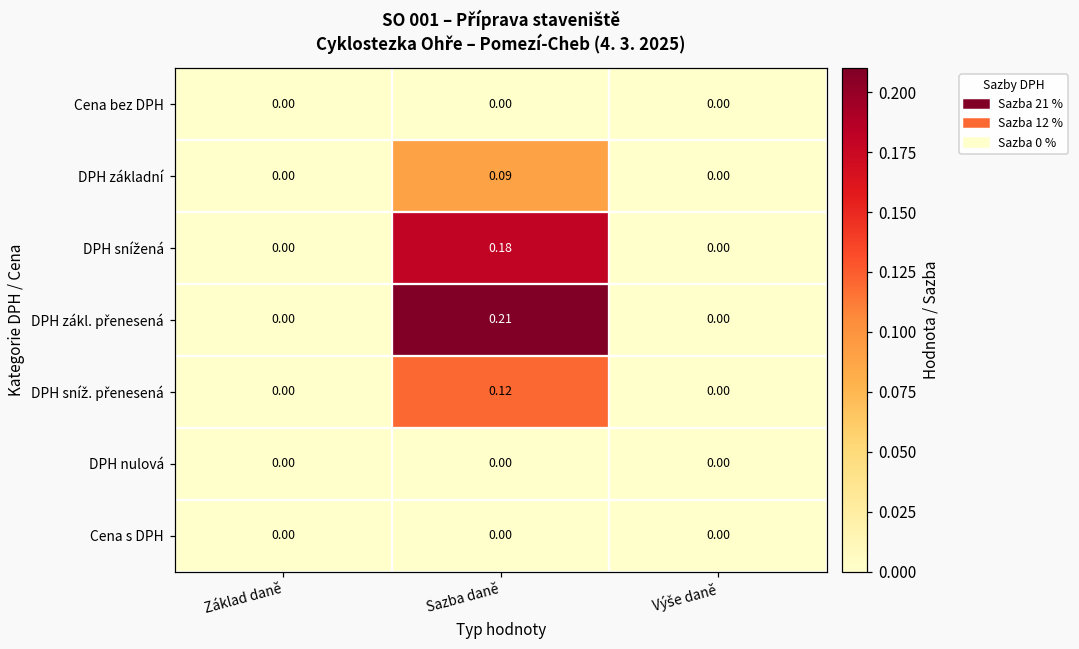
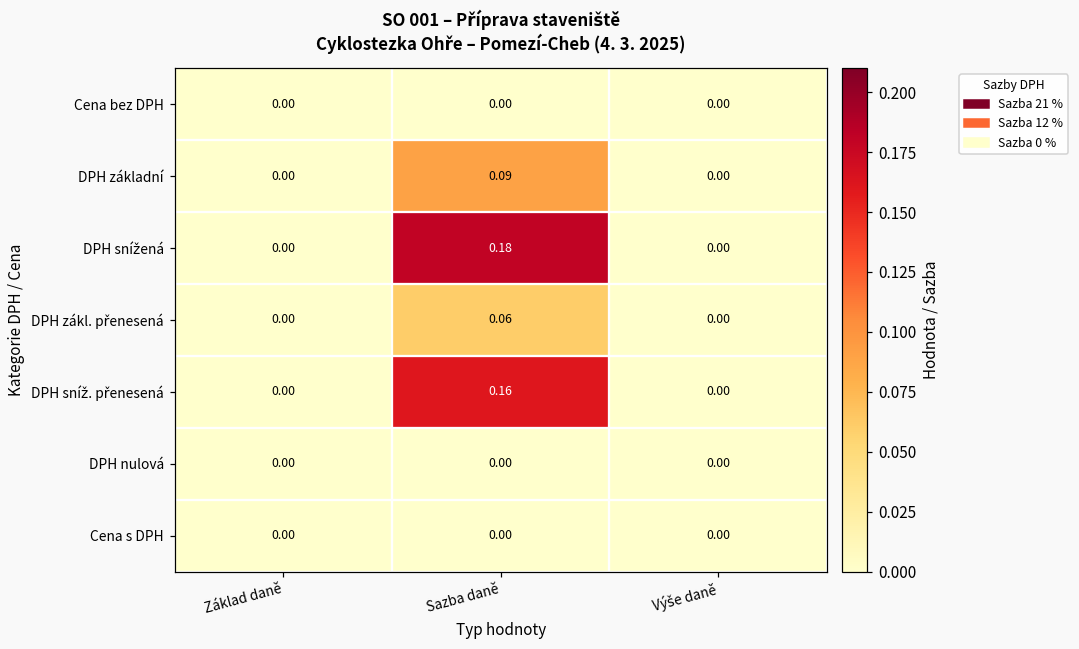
DPH zákl. přenesená, Sazba daně: 0.21 -> 0.06
DPH sníž. přenesená, Sazba daně: 0.12 -> 0.16
